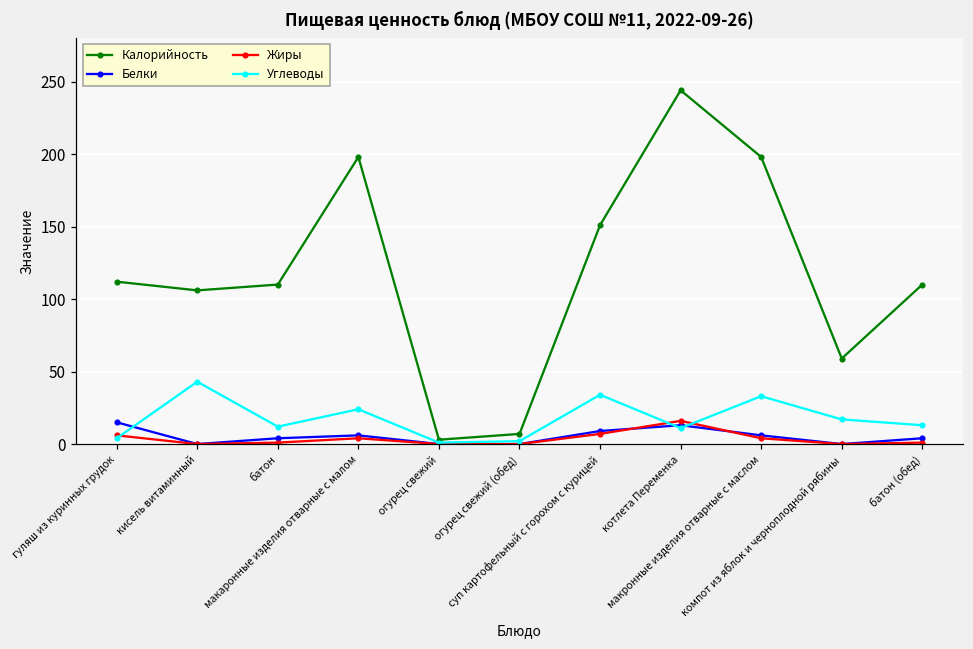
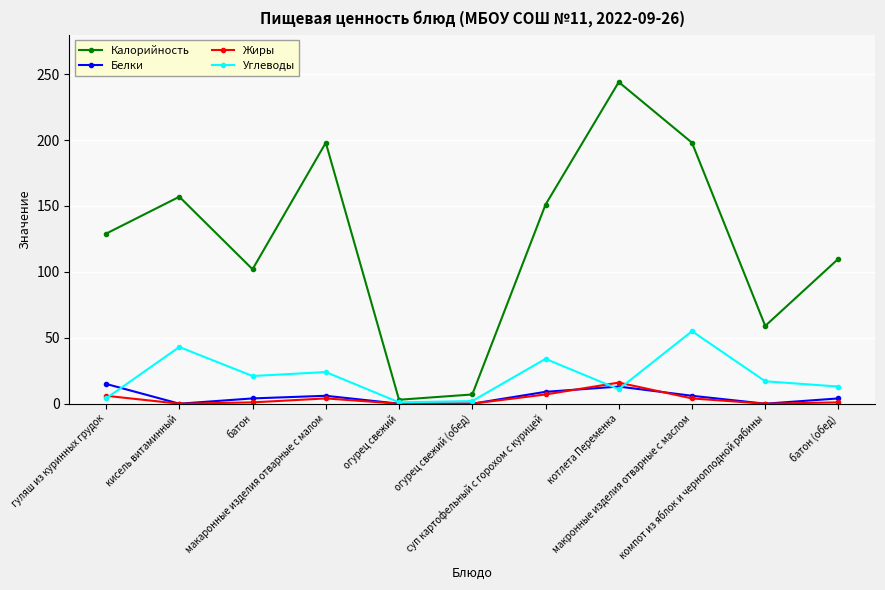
Калорийность, гуляш из куринных грудок: 112 -> 129
Калорийность, кисель витаминный: 106 -> 157
Калорийность, батон: 110 -> 102
Углеводы, батон: 12 -> 21
Углеводы, макронные изделия отварные с маслом: 33 -> 55
